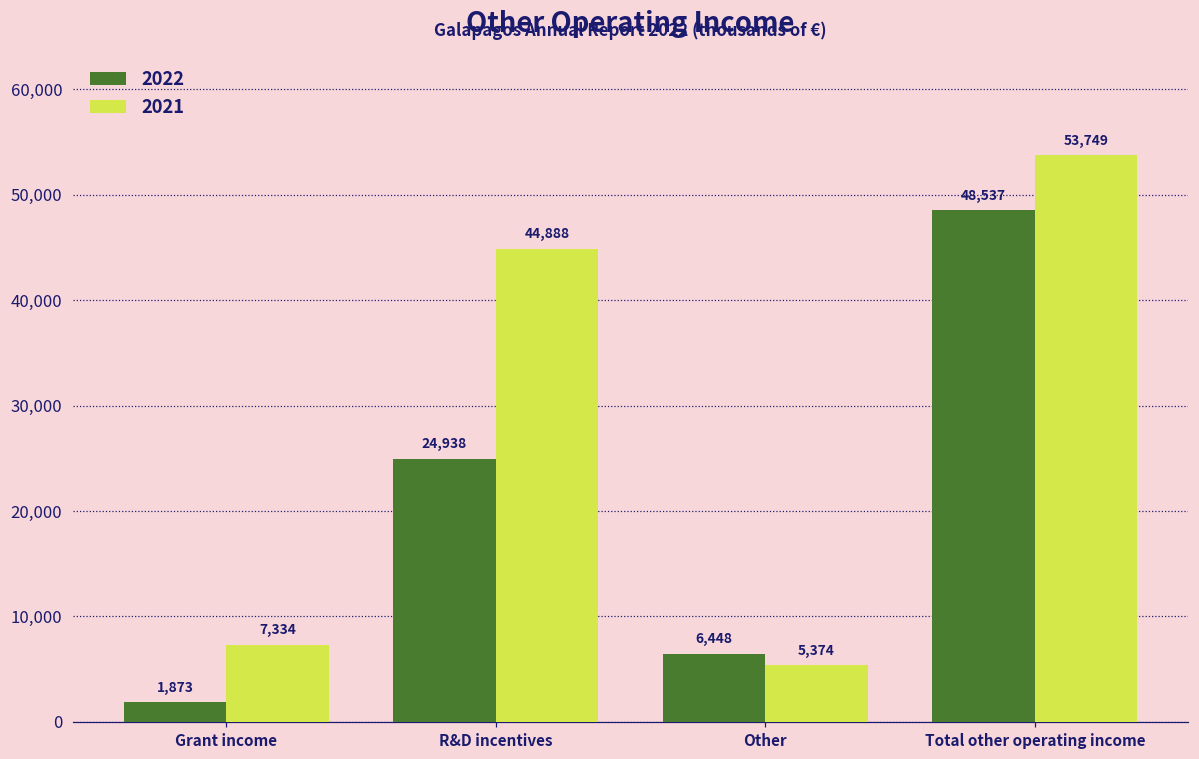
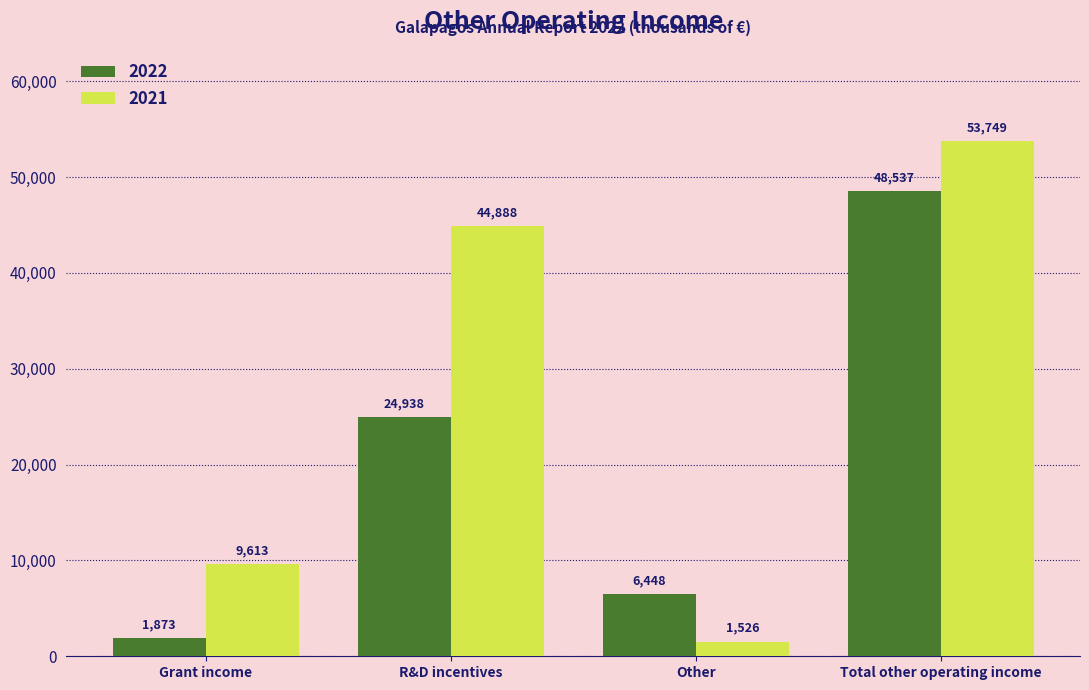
2021, Grant income: 7,334 -> 9,613
2021, Other: 5,374 -> 1,526
